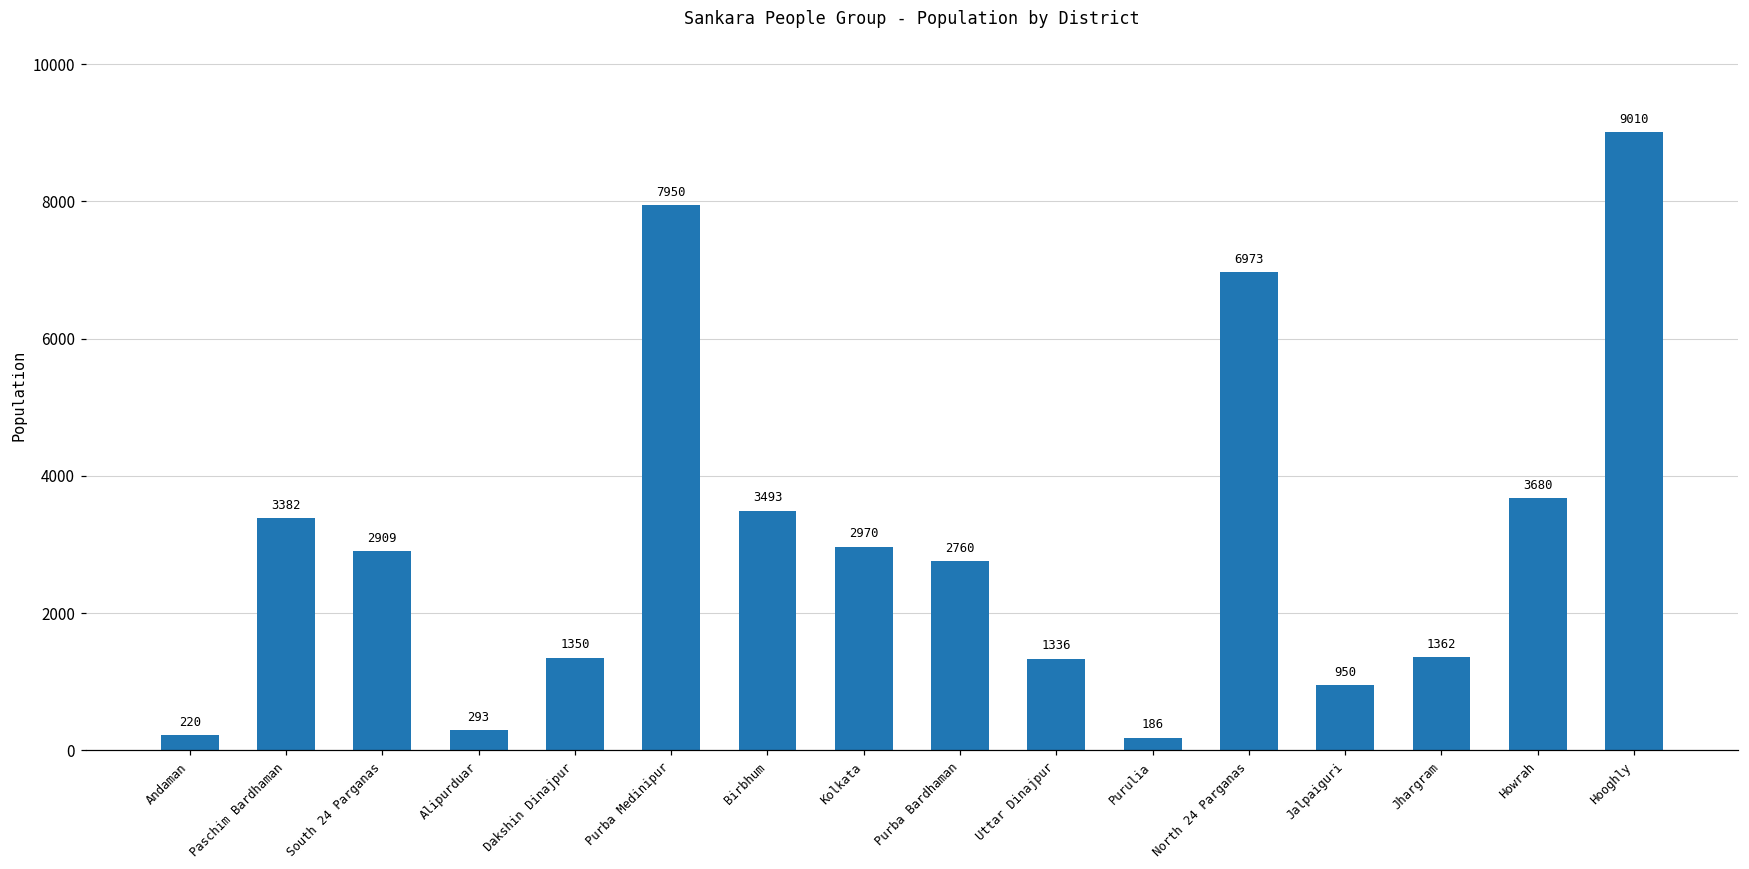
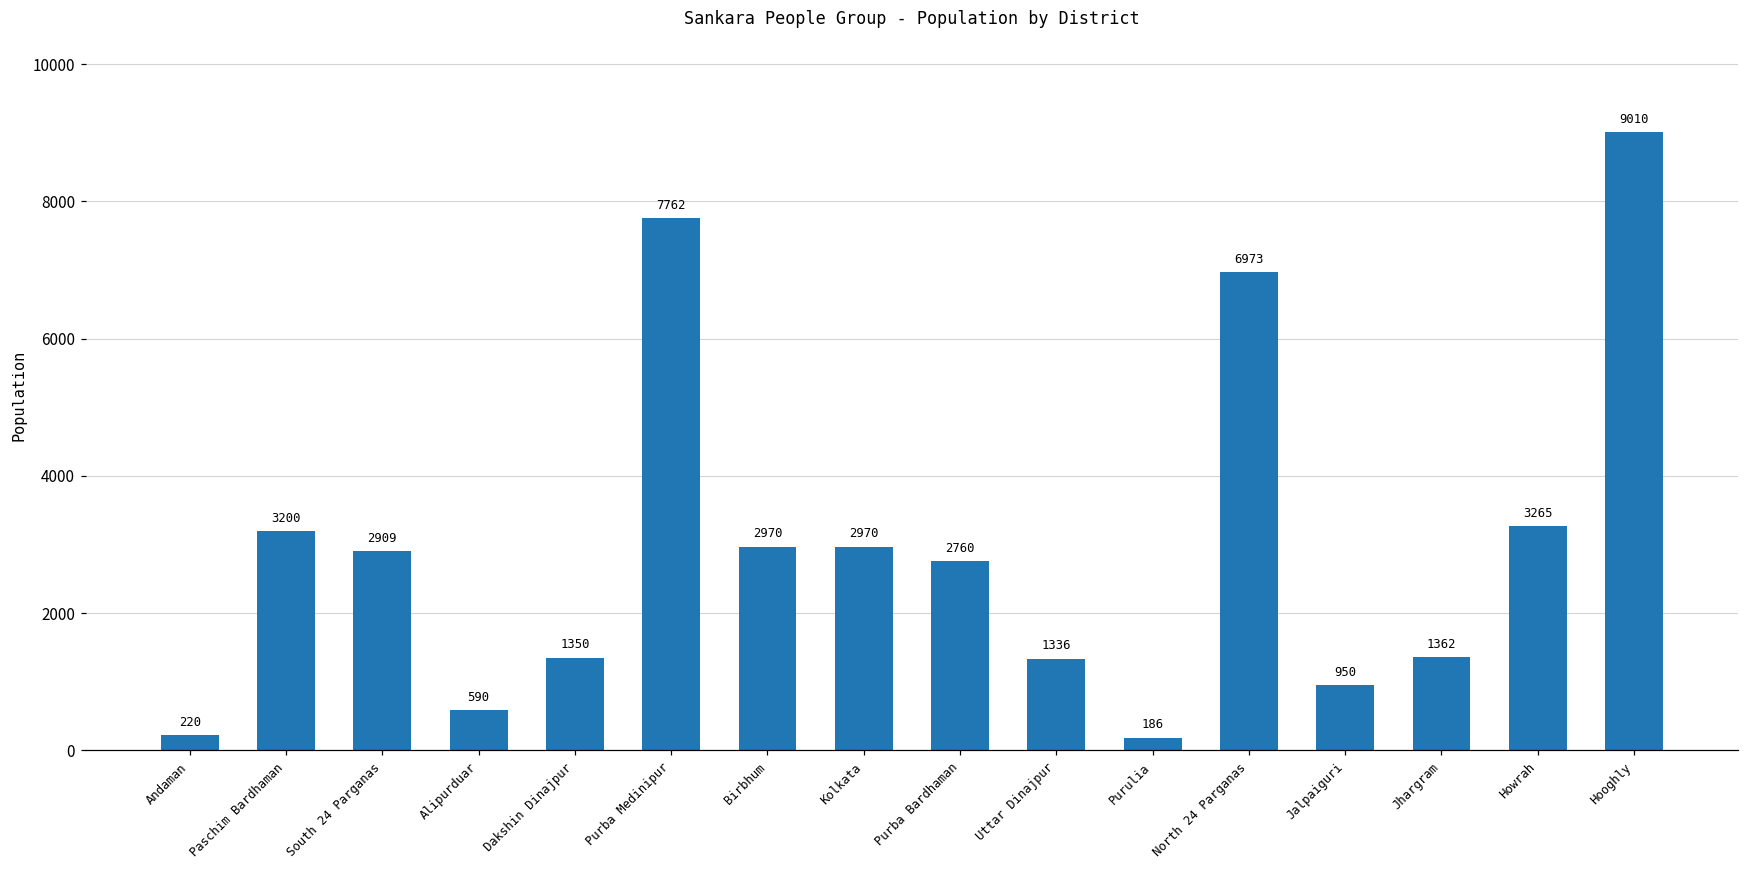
Paschim Bardhaman: 3382 -> 3200
Alipurduar: 293 -> 590
Purba Medinipur: 7950 -> 7762
Birbhum: 3493 -> 2970
Howrah: 3680 -> 3265
